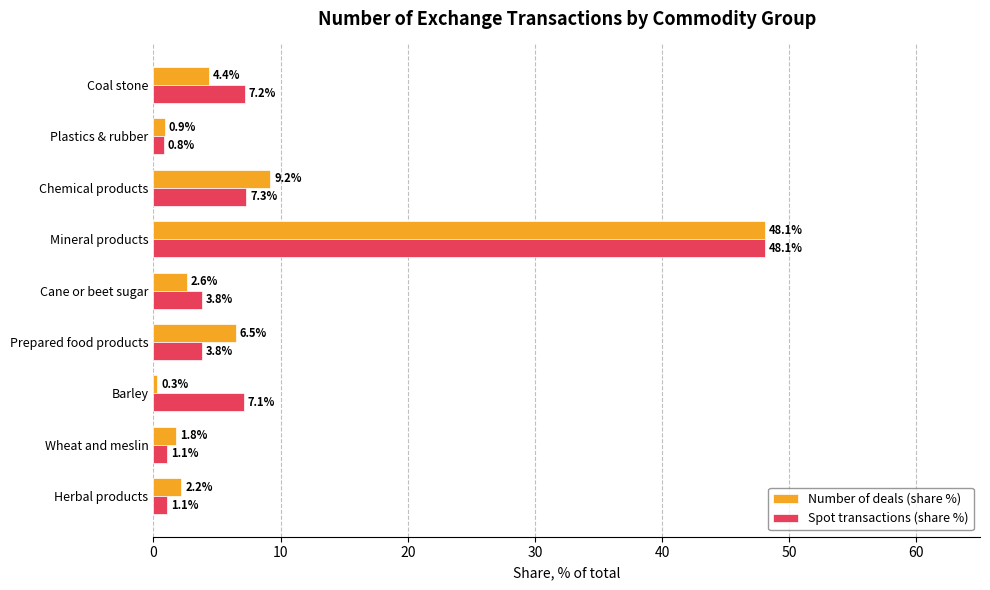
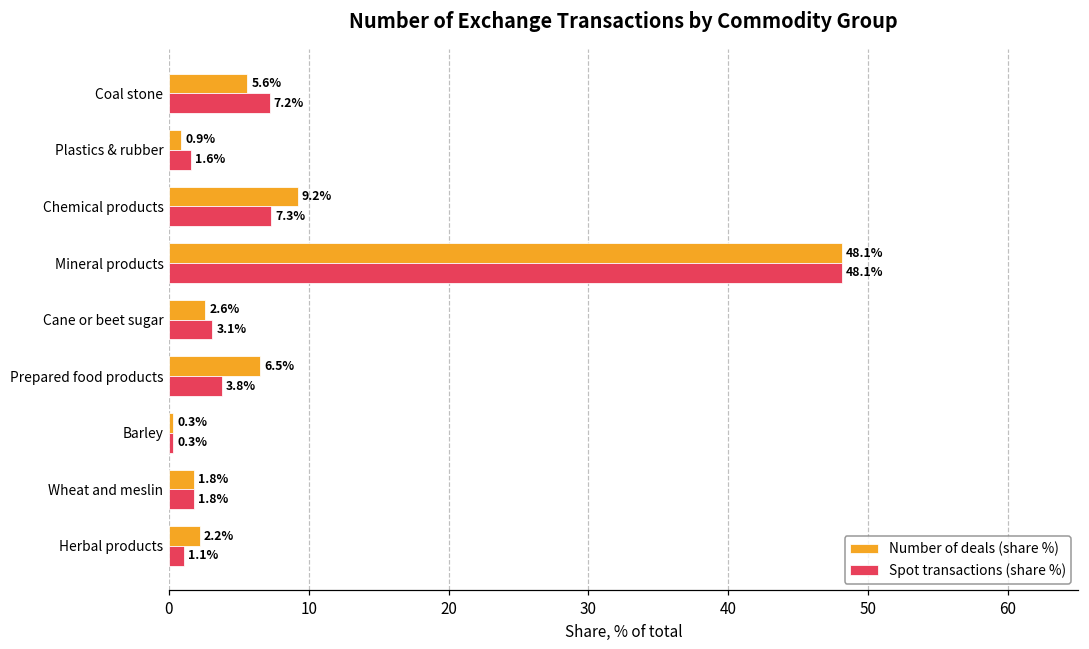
Number of deals (share %), Coal stone: 4.4% -> 5.6%
Spot transactions (share %), Plastics & rubber: 0.8% -> 1.6%
Spot transactions (share %), Cane or beet sugar: 3.8% -> 3.1%
Spot transactions (share %), Barley: 7.1% -> 0.3%
Spot transactions (share %), Wheat and meslin: 1.1% -> 1.8%
